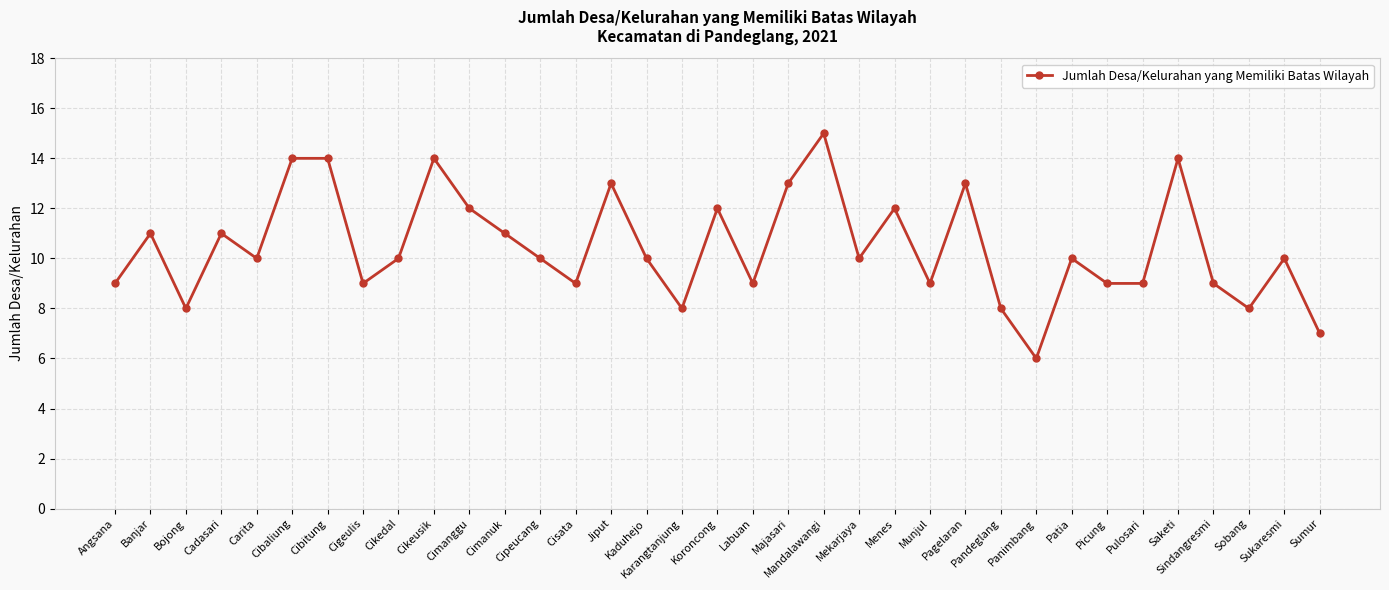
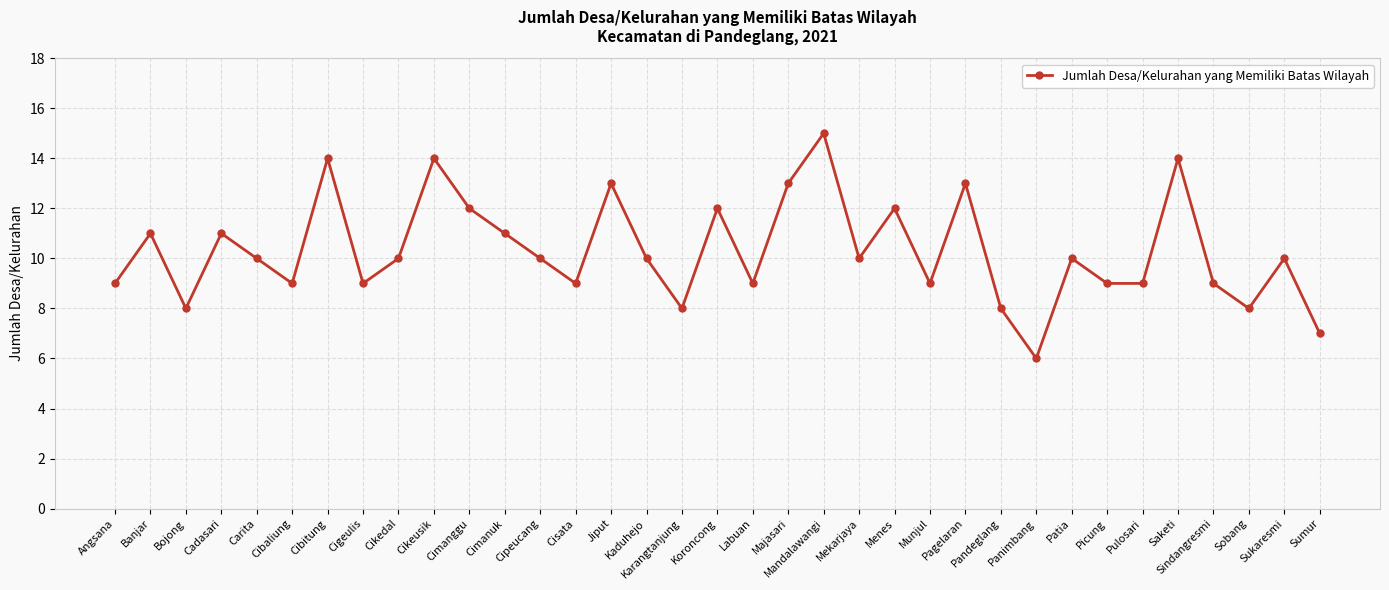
Cibaliung: 14 -> 9
